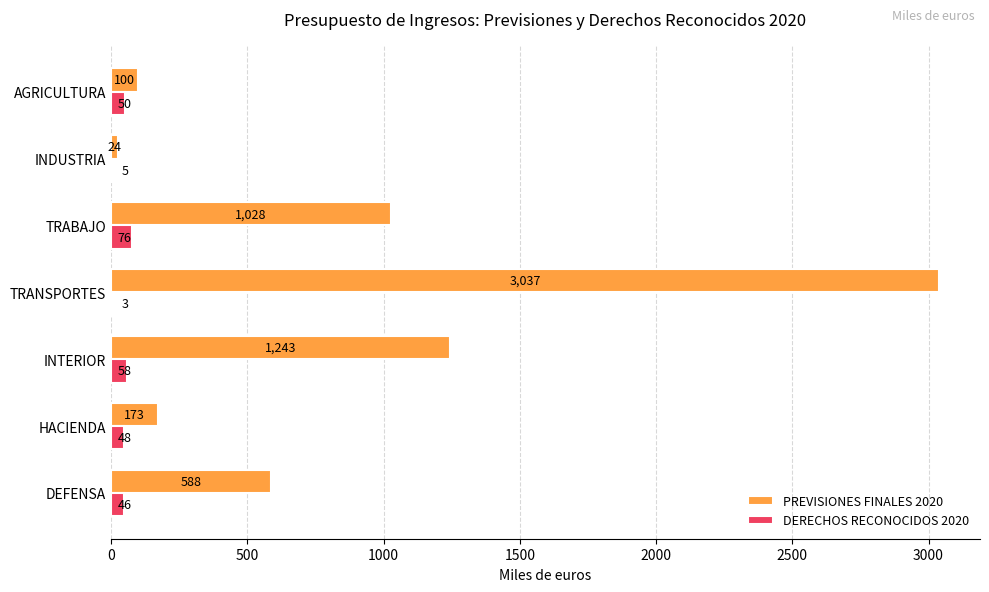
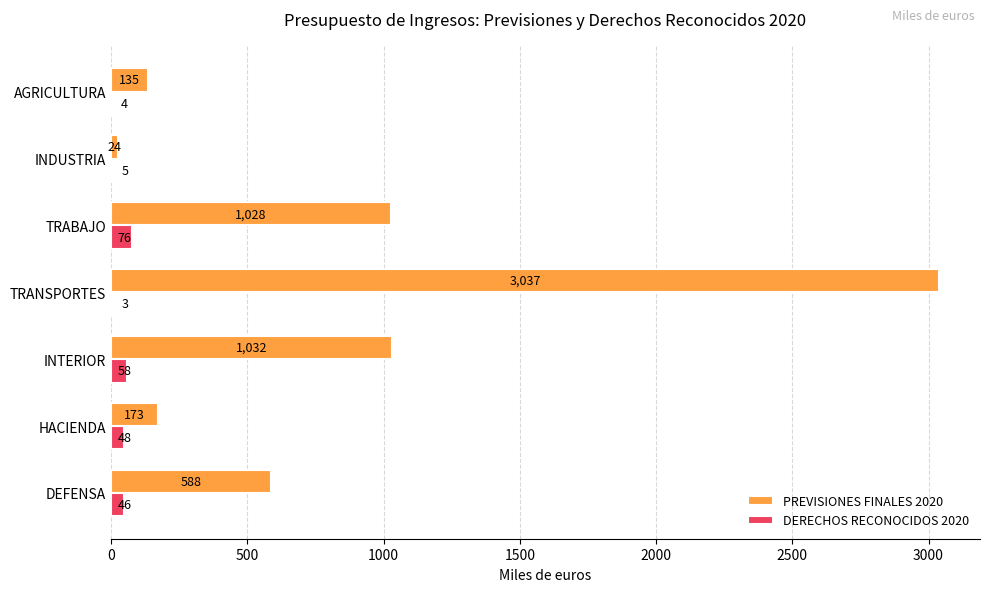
PREVISIONES FINALES 2020, AGRICULTURA: 100 -> 135
DERECHOS RECONOCIDOS 2020, AGRICULTURA: 50 -> 4
PREVISIONES FINALES 2020, INTERIOR: 1,243 -> 1,032
